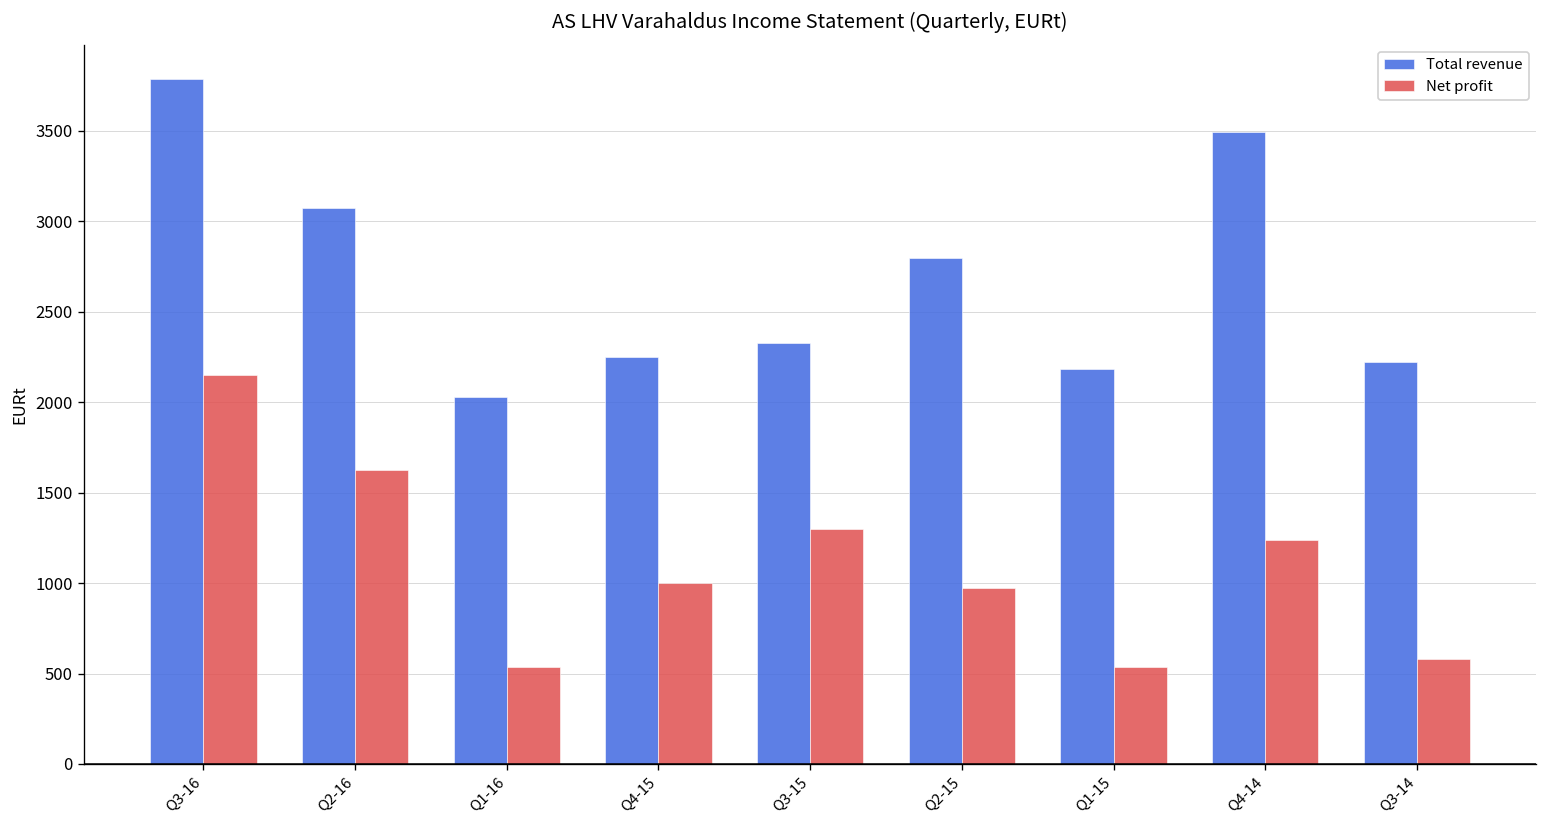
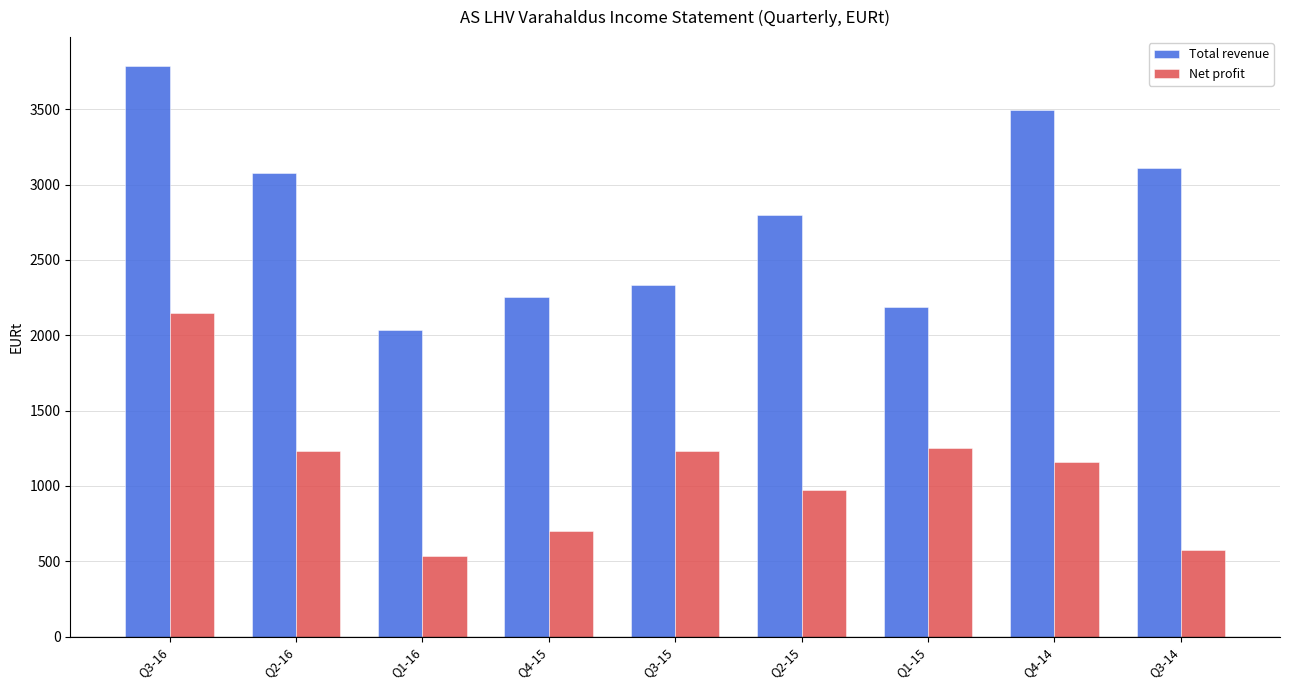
Net profit, Q2-16: 1620 -> 1230
Net profit, Q4-15: 1000 -> 700
Net profit, Q3-15: 1300 -> 1230
Net profit, Q1-15: 540 -> 1250
Net profit, Q4-14: 1240 -> 1160
Total revenue, Q3-14: 2220 -> 3110
